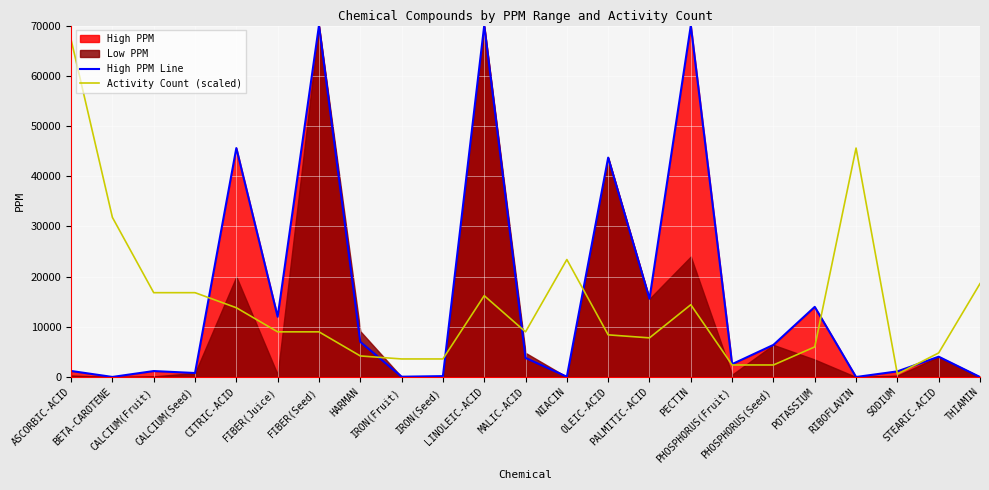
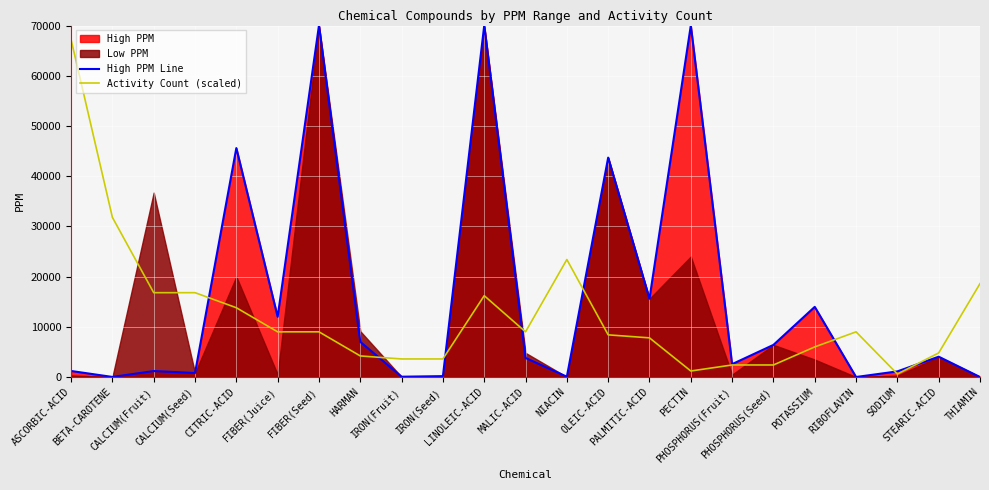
Low PPM, CALCIUM(Fruit): 0 -> 37000
Activity Count (scaled), PECTIN: 14000 -> 1000
Activity Count (scaled), RIBOFLAVIN: 46000 -> 9000
